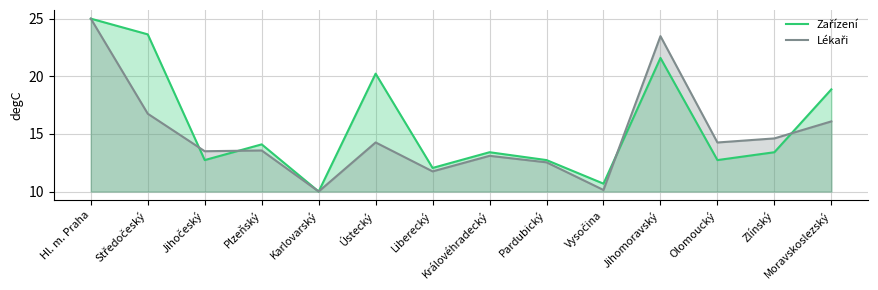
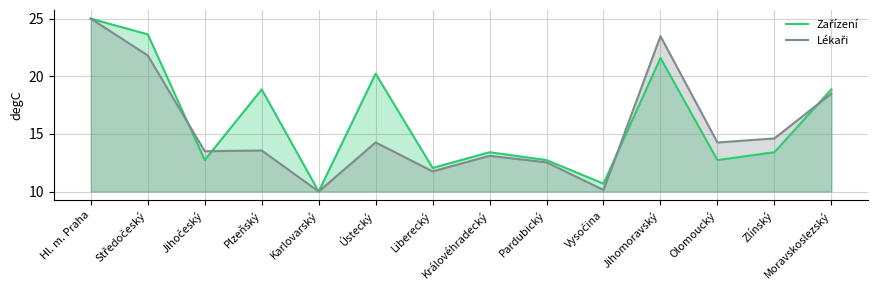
Lékaři, Středočeský: 16.7 -> 21.8
Zařízení, Plzeňský: 14.1 -> 18.9
Lékaři, Moravskoslezský: 16.1 -> 18.5
